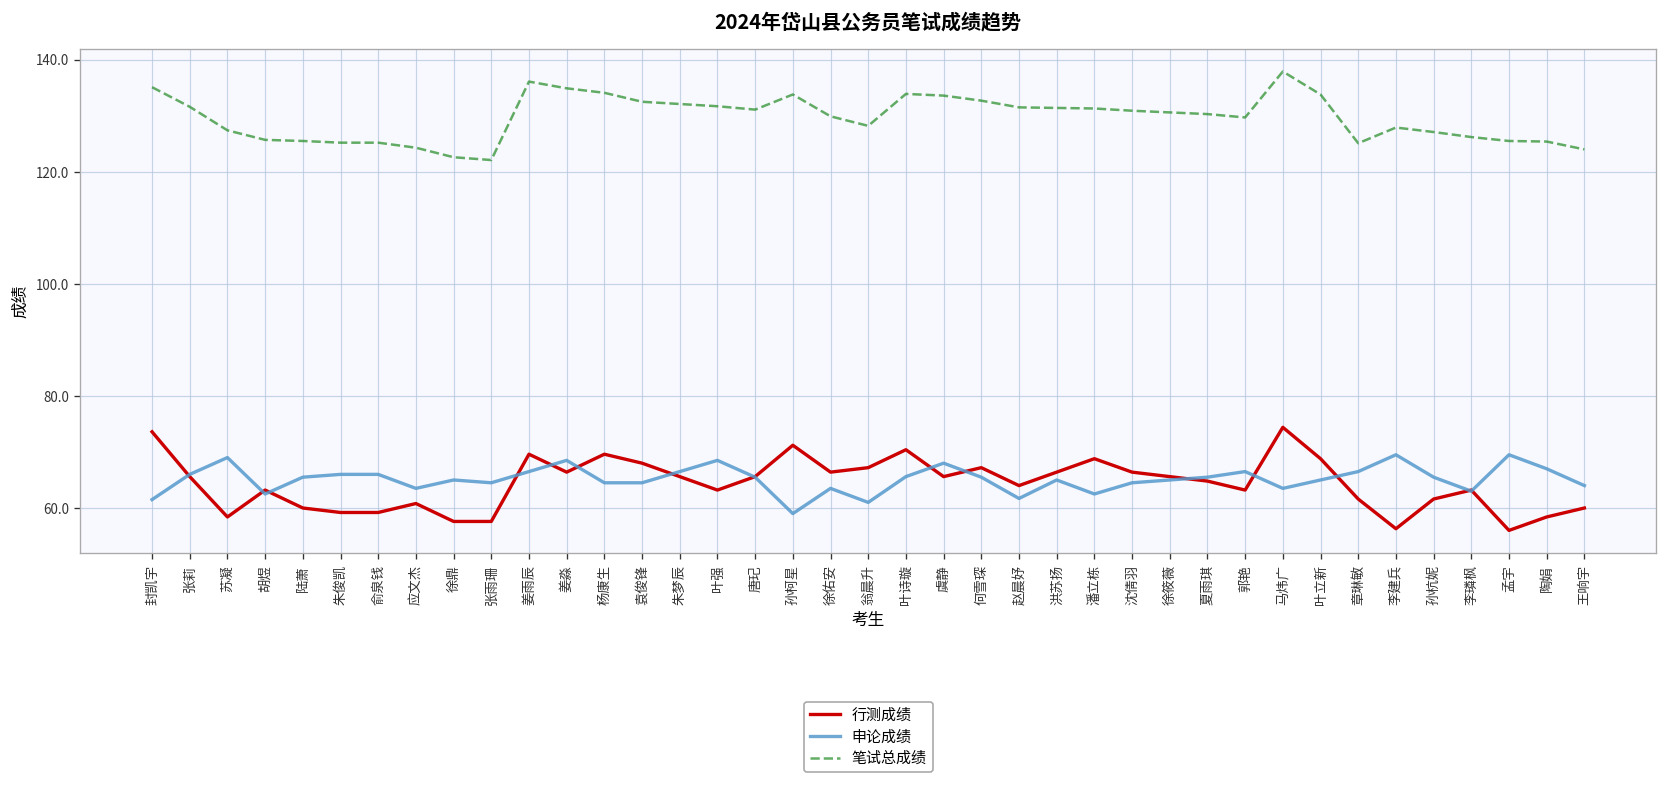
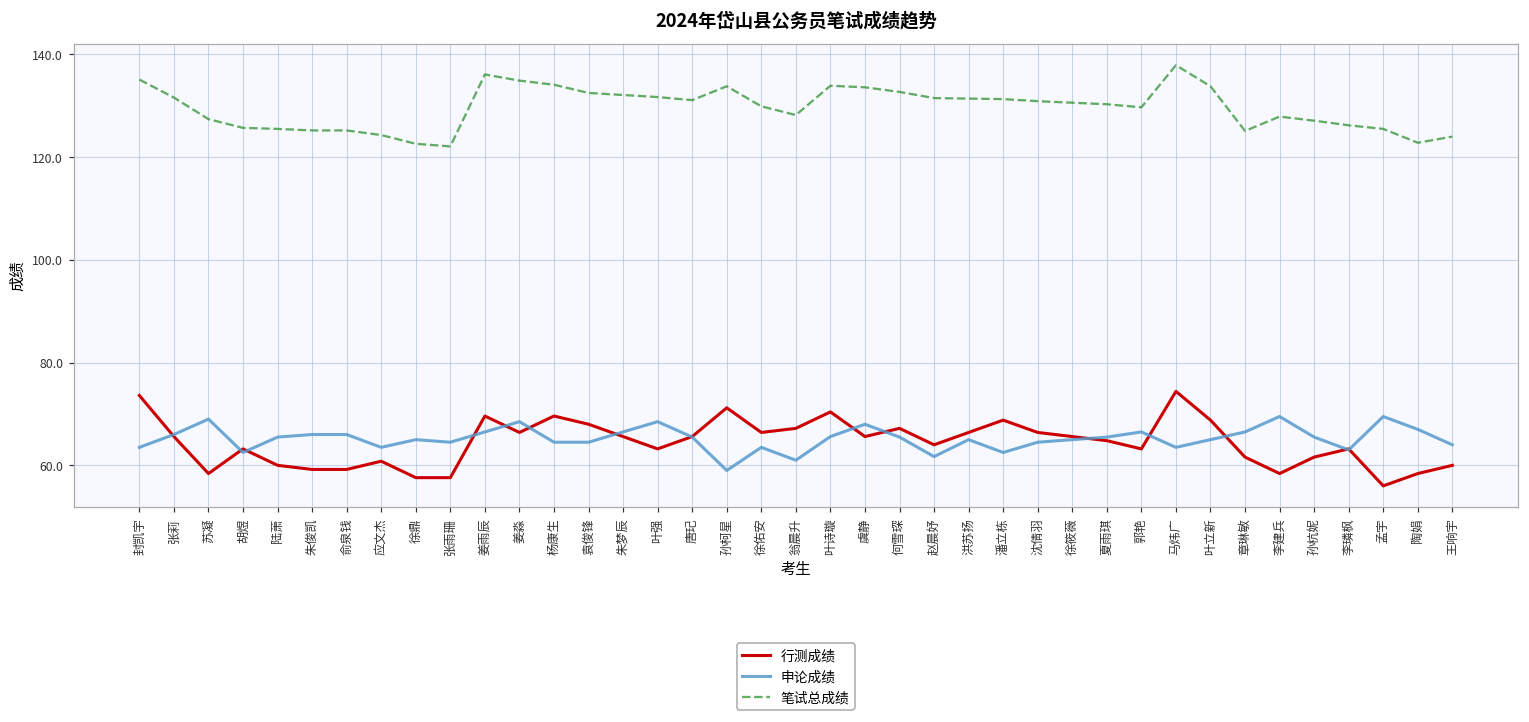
申论成绩, 封凯宇: 62 -> 64
行测成绩, 李建兵: 56 -> 58
笔试总成绩, 陶娟: 125 -> 123
